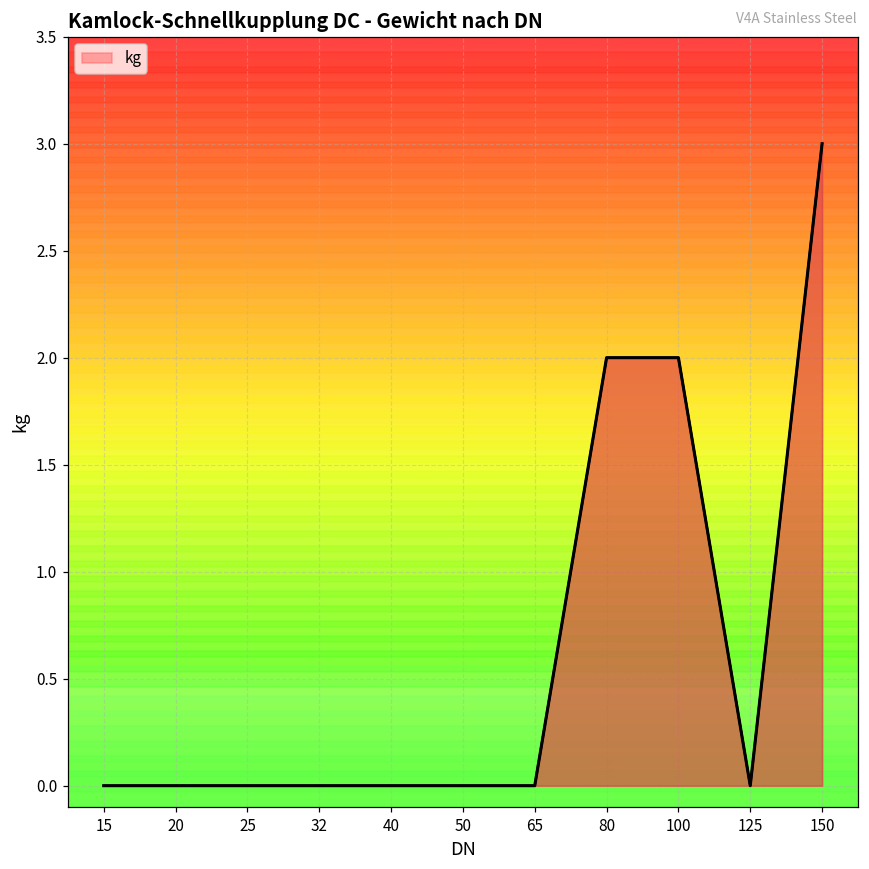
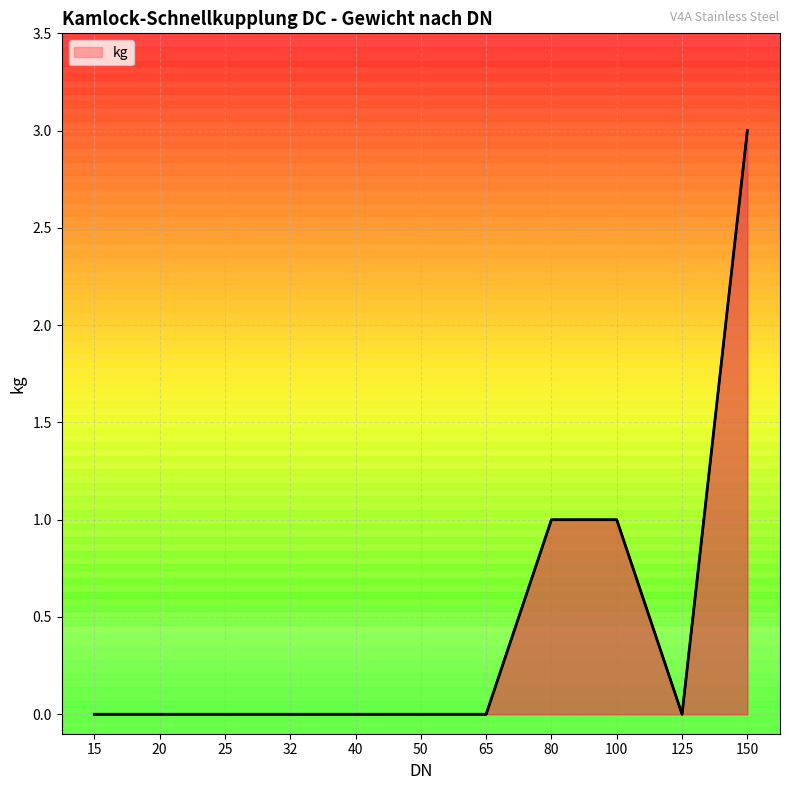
80: 2 -> 1
100: 2 -> 1
